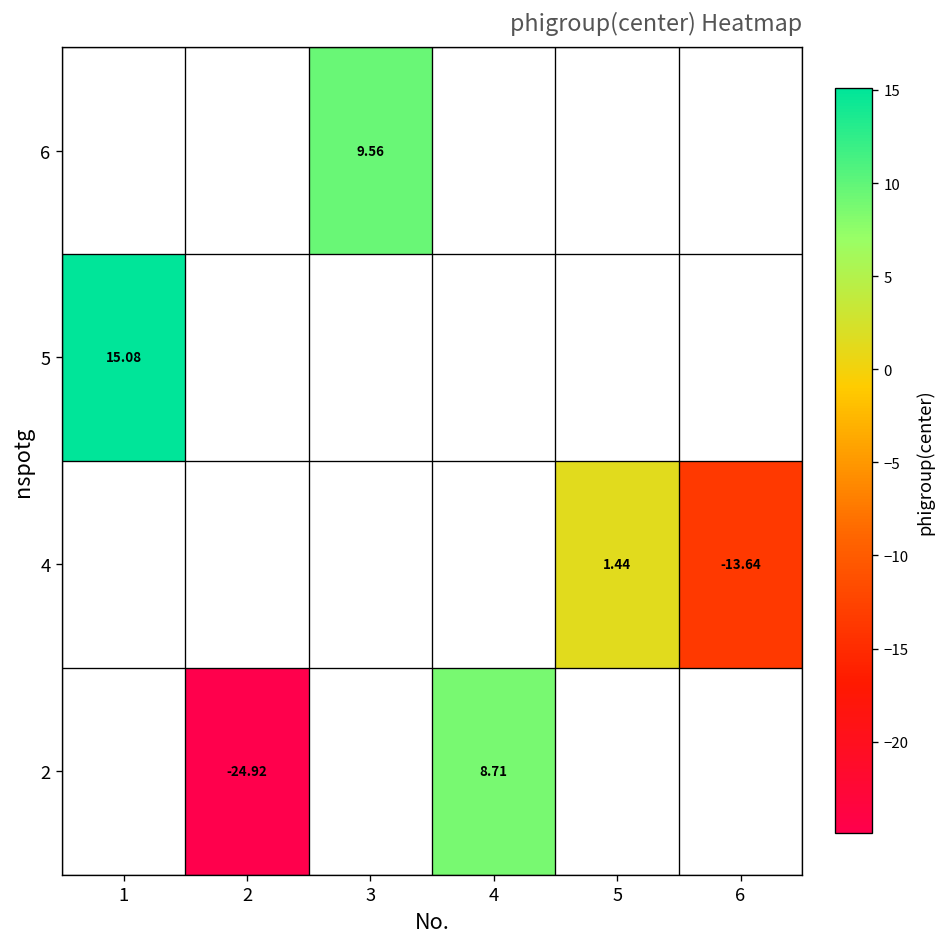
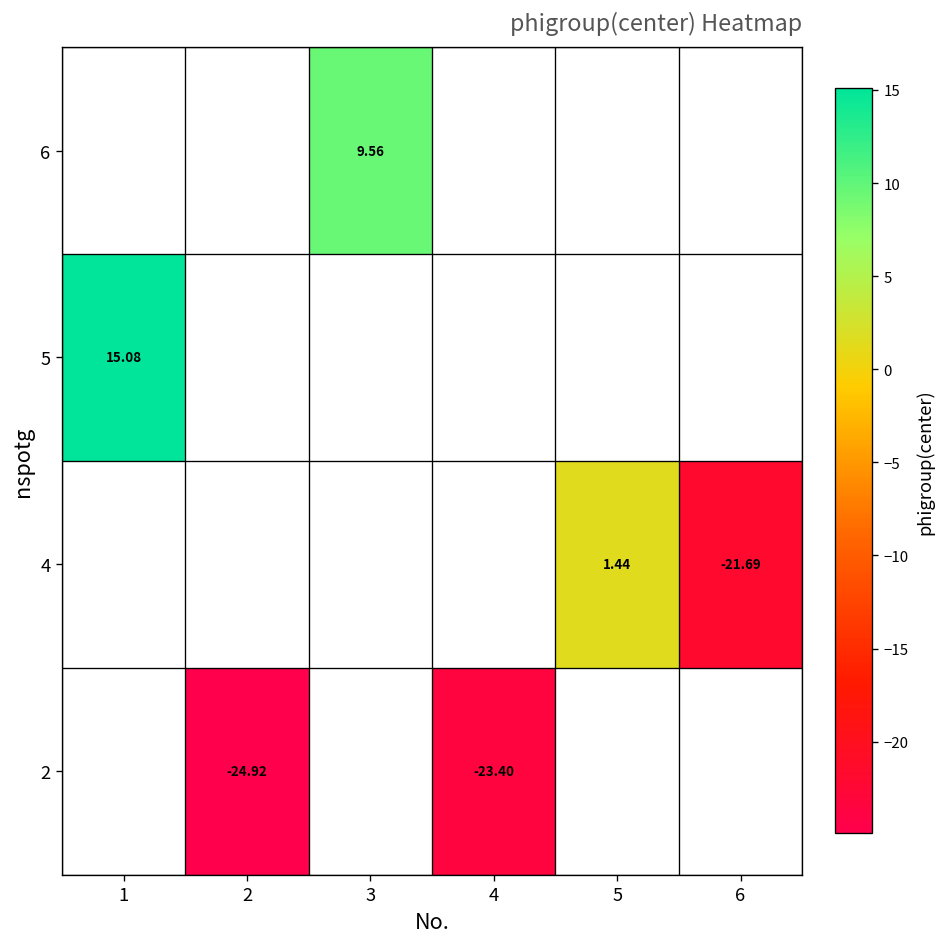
4, 6: -13.64 -> -21.69
2, 4: 8.71 -> -23.40
